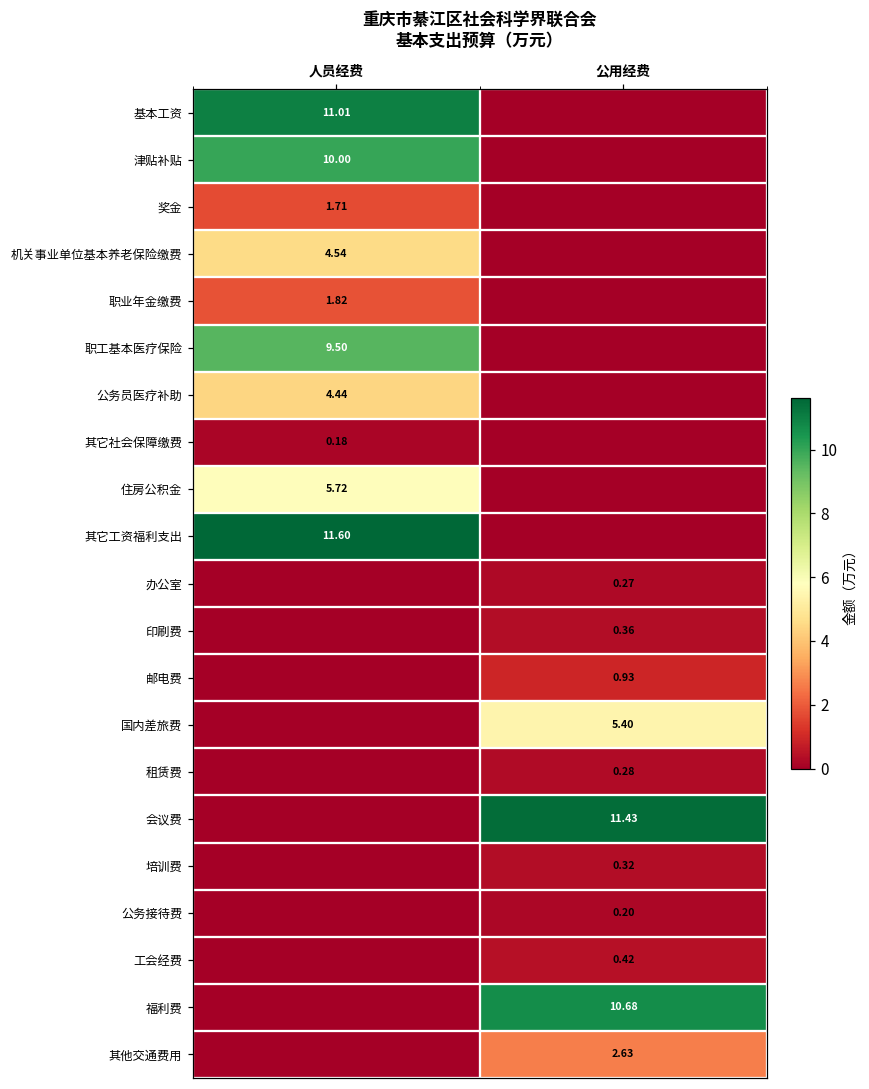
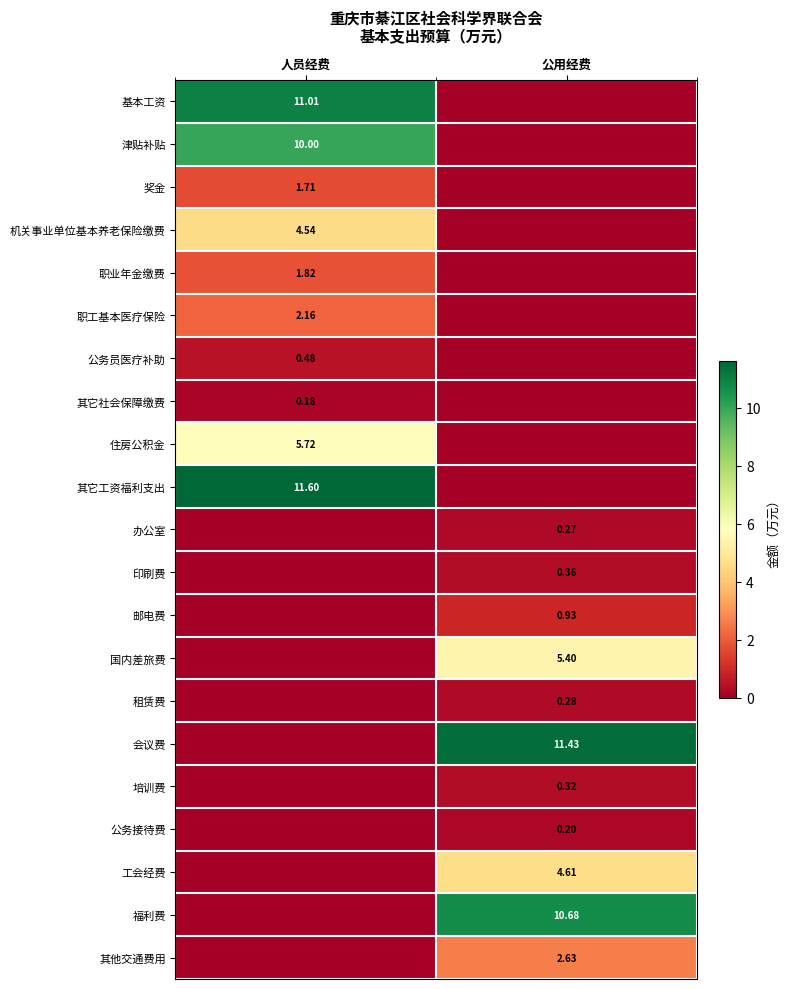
职工基本医疗保险, 人员经费: 9.50 -> 2.16
公务员医疗补助, 人员经费: 4.44 -> 0.48
工会经费, 公用经费: 0.42 -> 4.61
